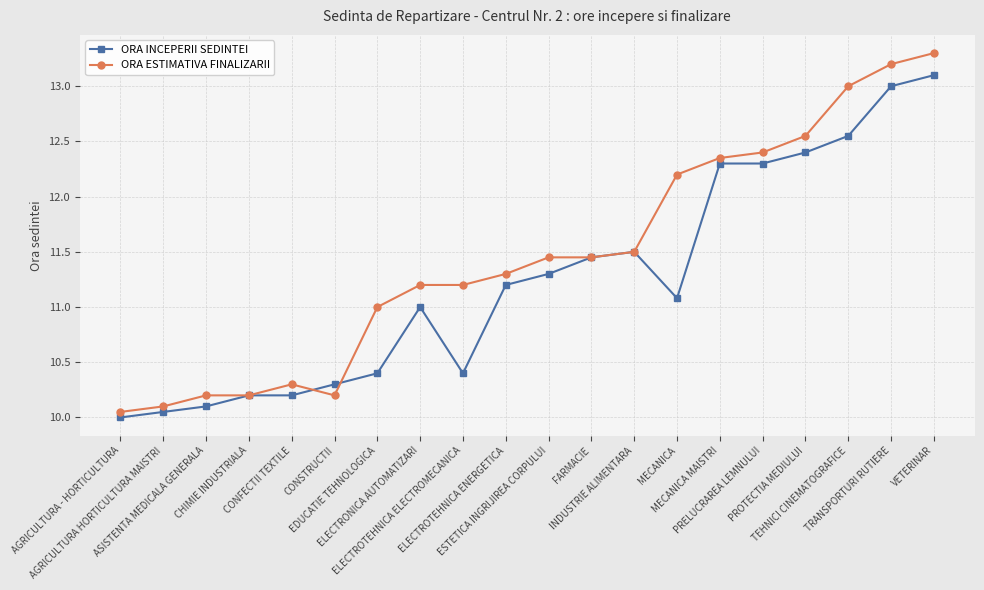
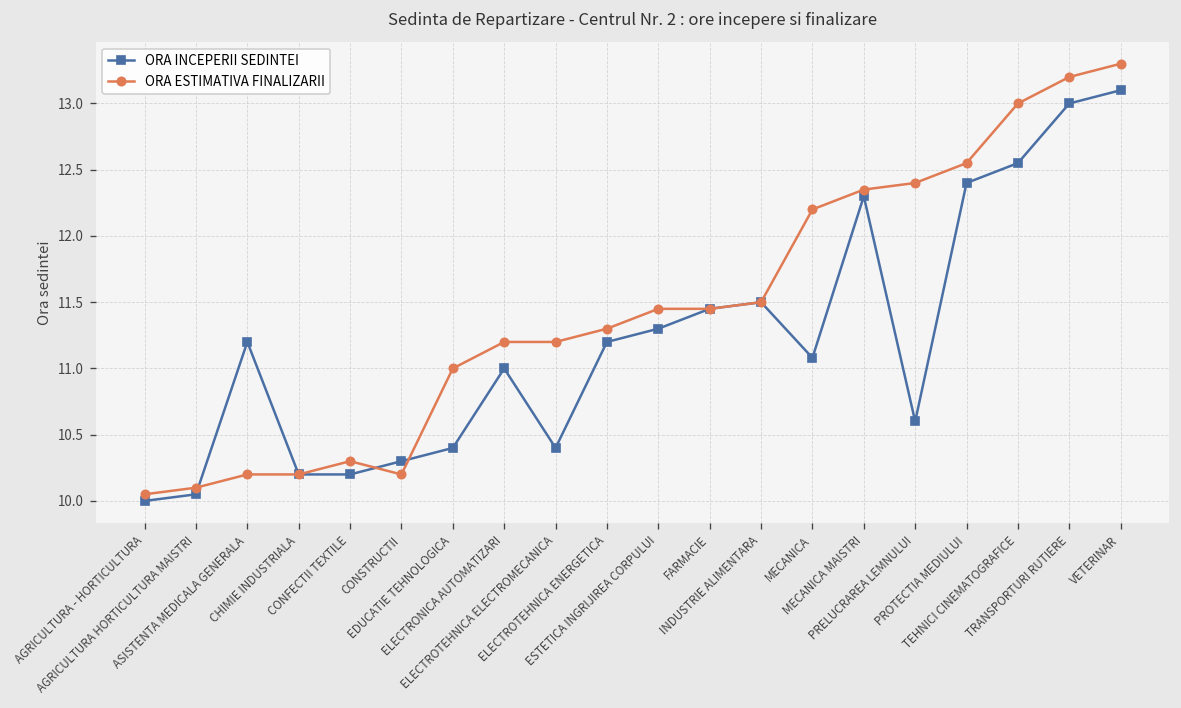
ORA INCEPERII SEDINTEI, ASISTENTA MEDICALA GENERALA: 10.1 -> 11.2
ORA INCEPERII SEDINTEI, PRELUCRAREA LEMNULUI: 12.3 -> 10.6
